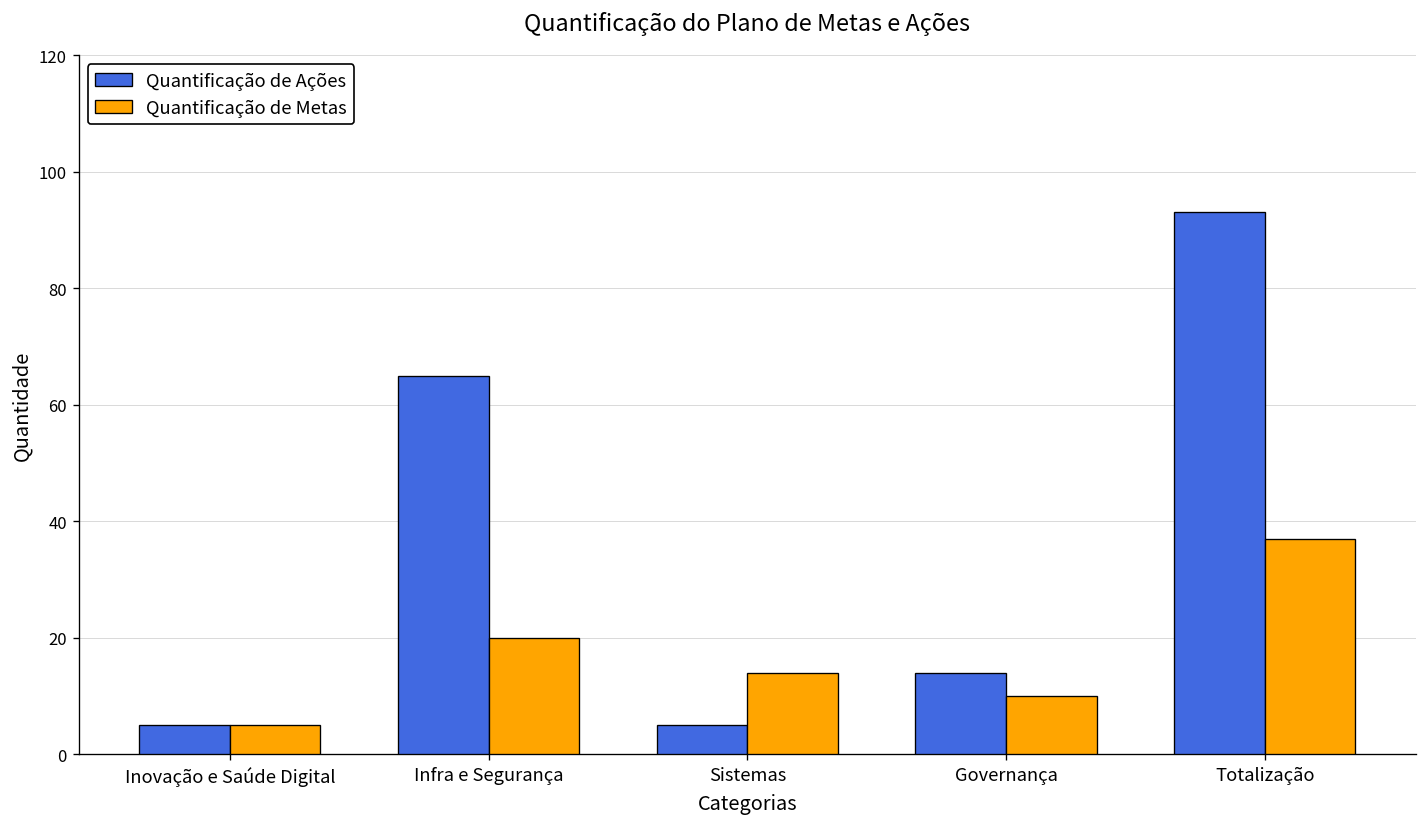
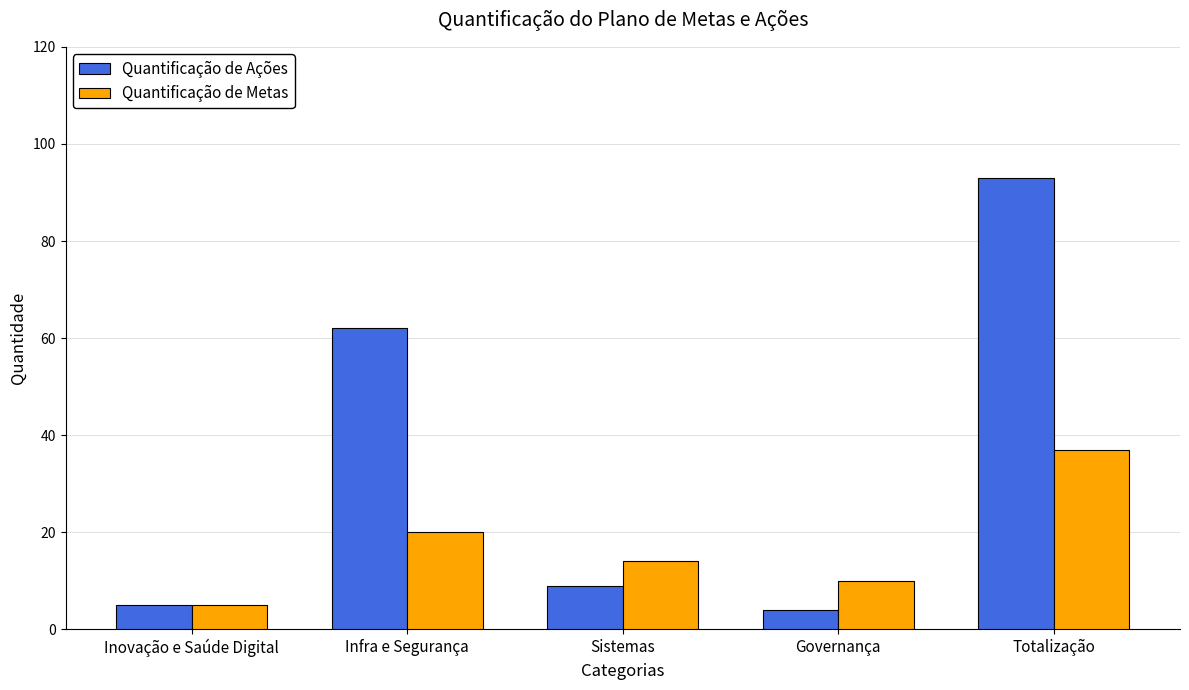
Quantificação de Ações, Infra e Segurança: 65 -> 62
Quantificação de Ações, Sistemas: 5 -> 9
Quantificação de Ações, Governança: 14 -> 4
